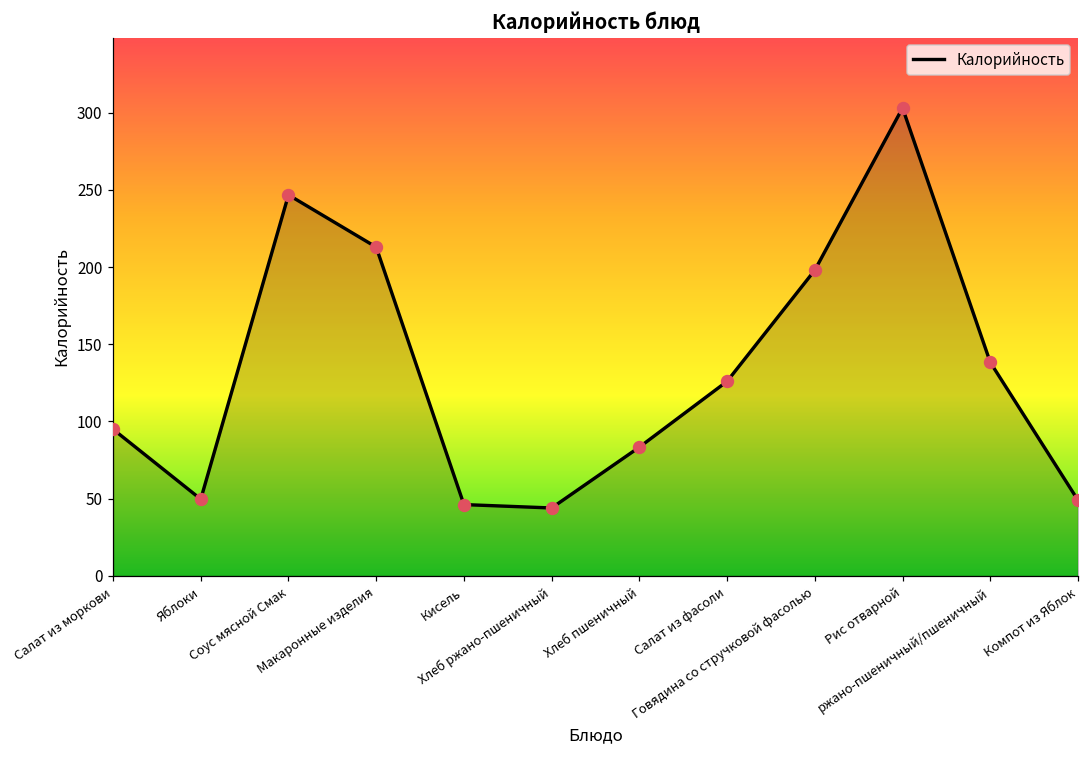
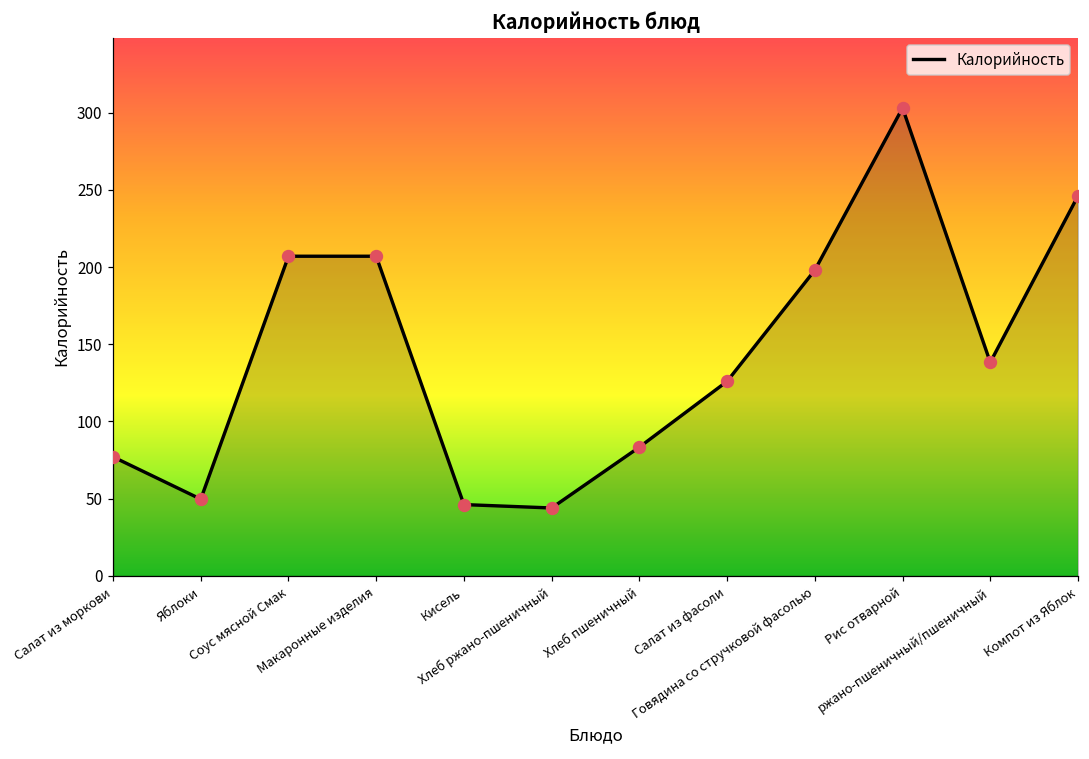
Салат из моркови: 95 -> 77
Соус мясной Смак: 247 -> 207
Макаронные изделия: 213 -> 207
Компот из Яблок: 49 -> 246
